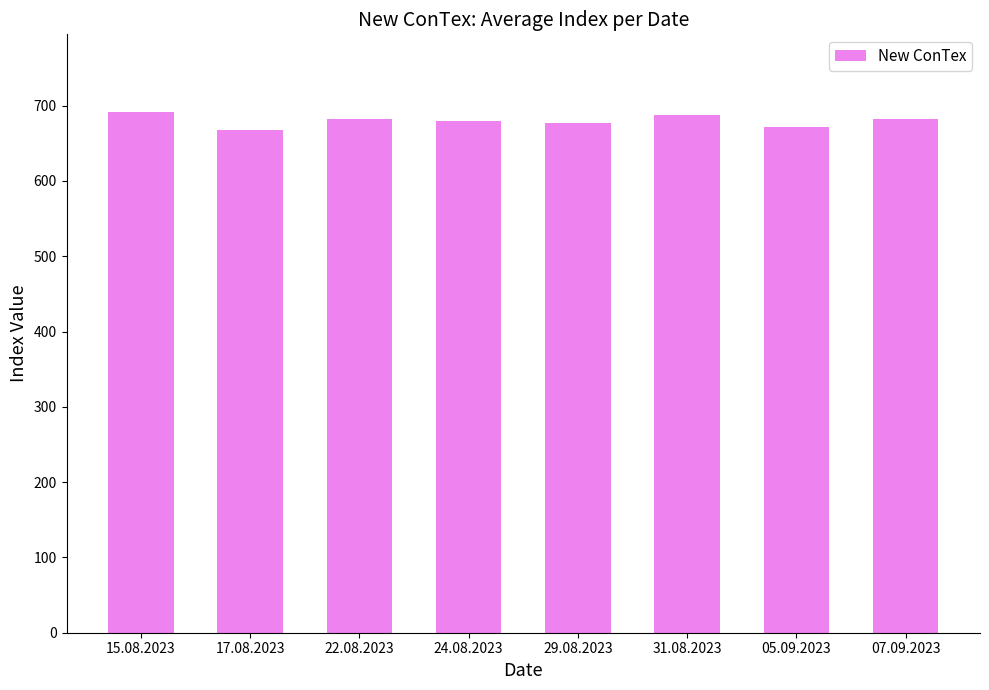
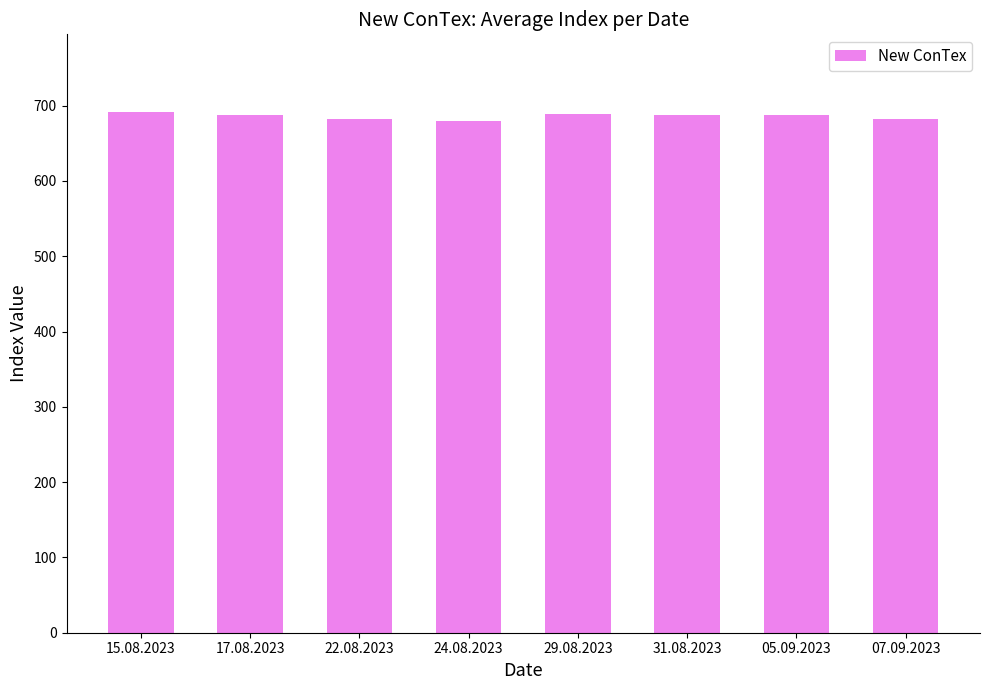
17.08.2023: 670 -> 690
29.08.2023: 680 -> 690
05.09.2023: 670 -> 690
